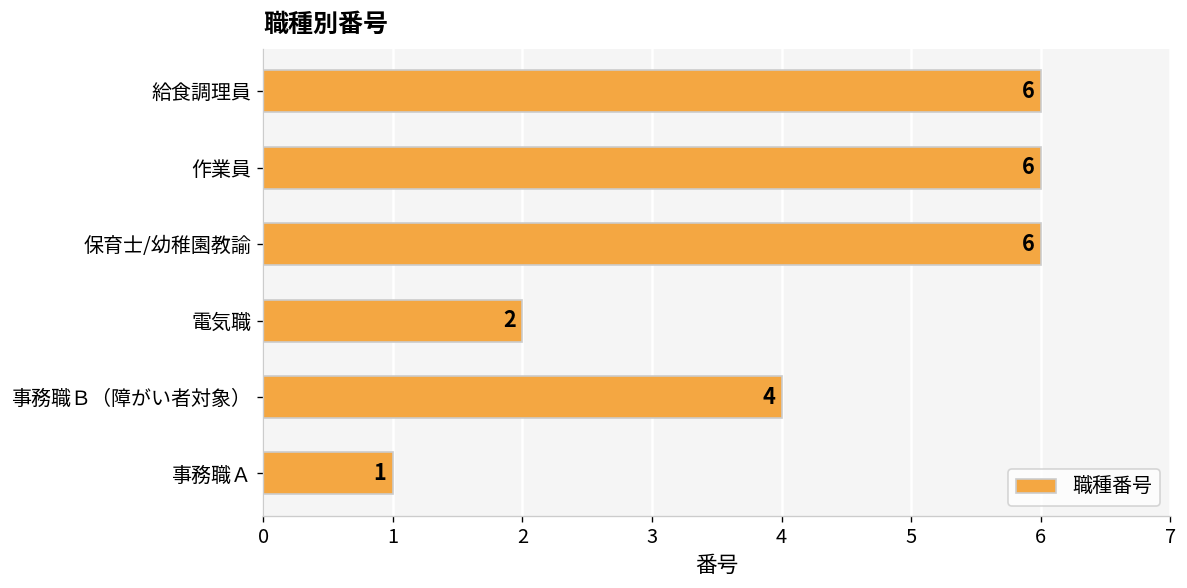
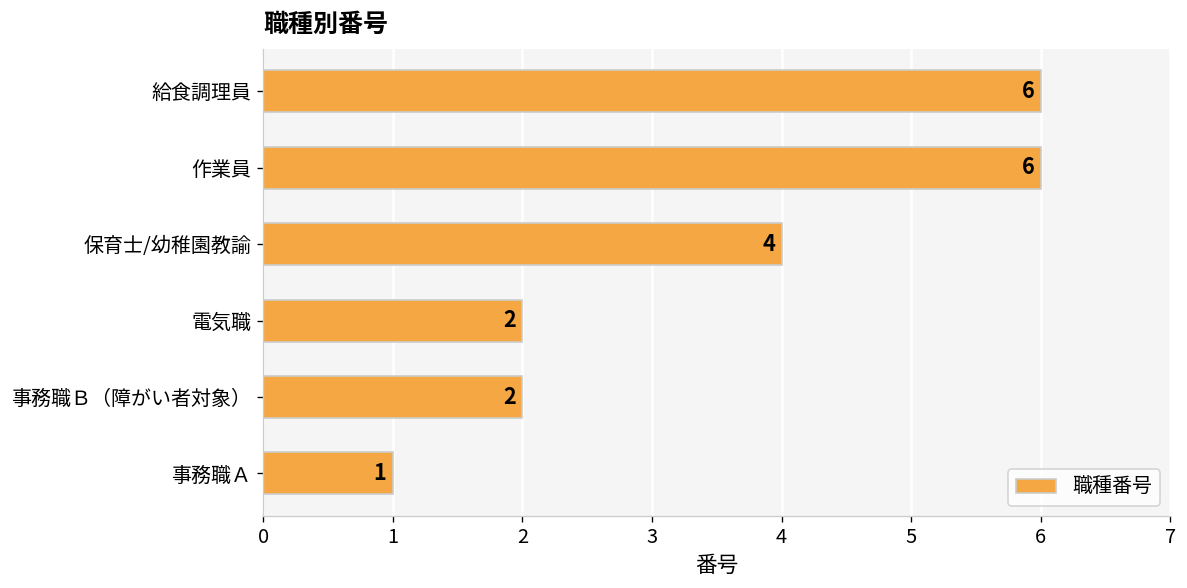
保育士/幼稚園教諭: 6 -> 4
事務職Ｂ（障がい者対象）: 4 -> 2
